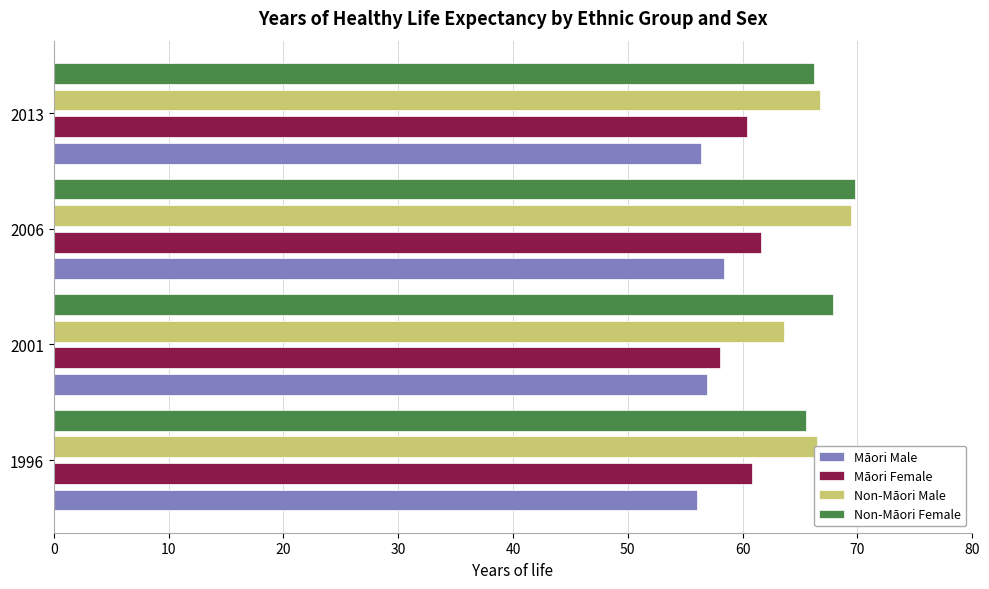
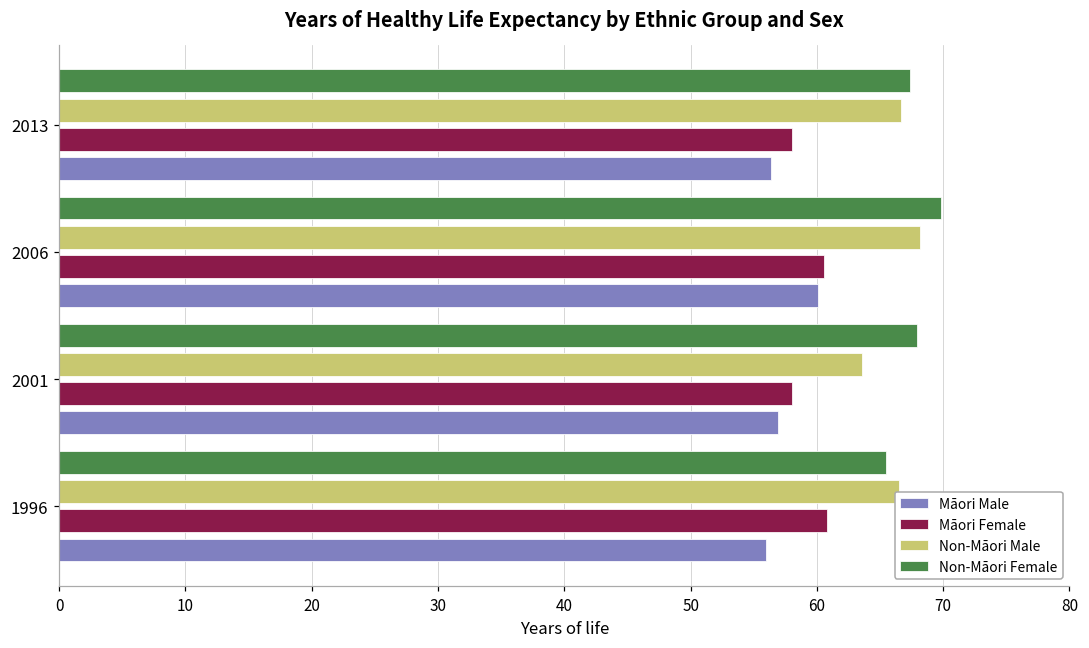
Non-Māori Female, 2013: 66.2 -> 67.4
Māori Female, 2013: 60.4 -> 58.0
Non-Māori Male, 2006: 69.4 -> 68.2
Māori Female, 2006: 61.6 -> 60.6
Māori Male, 2006: 58.4 -> 60.1
